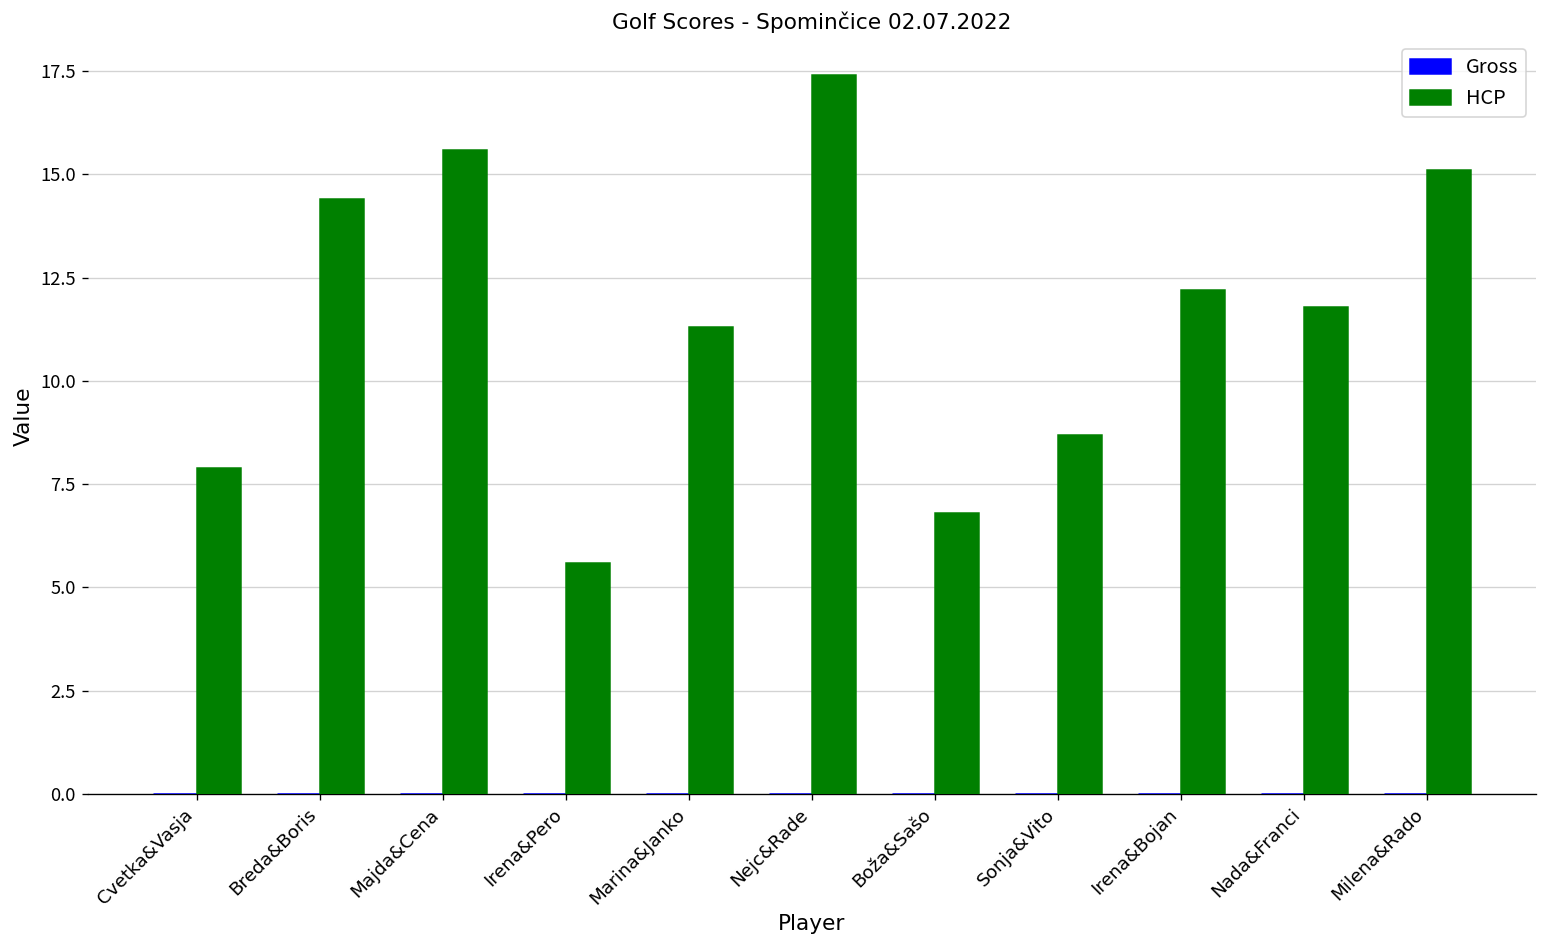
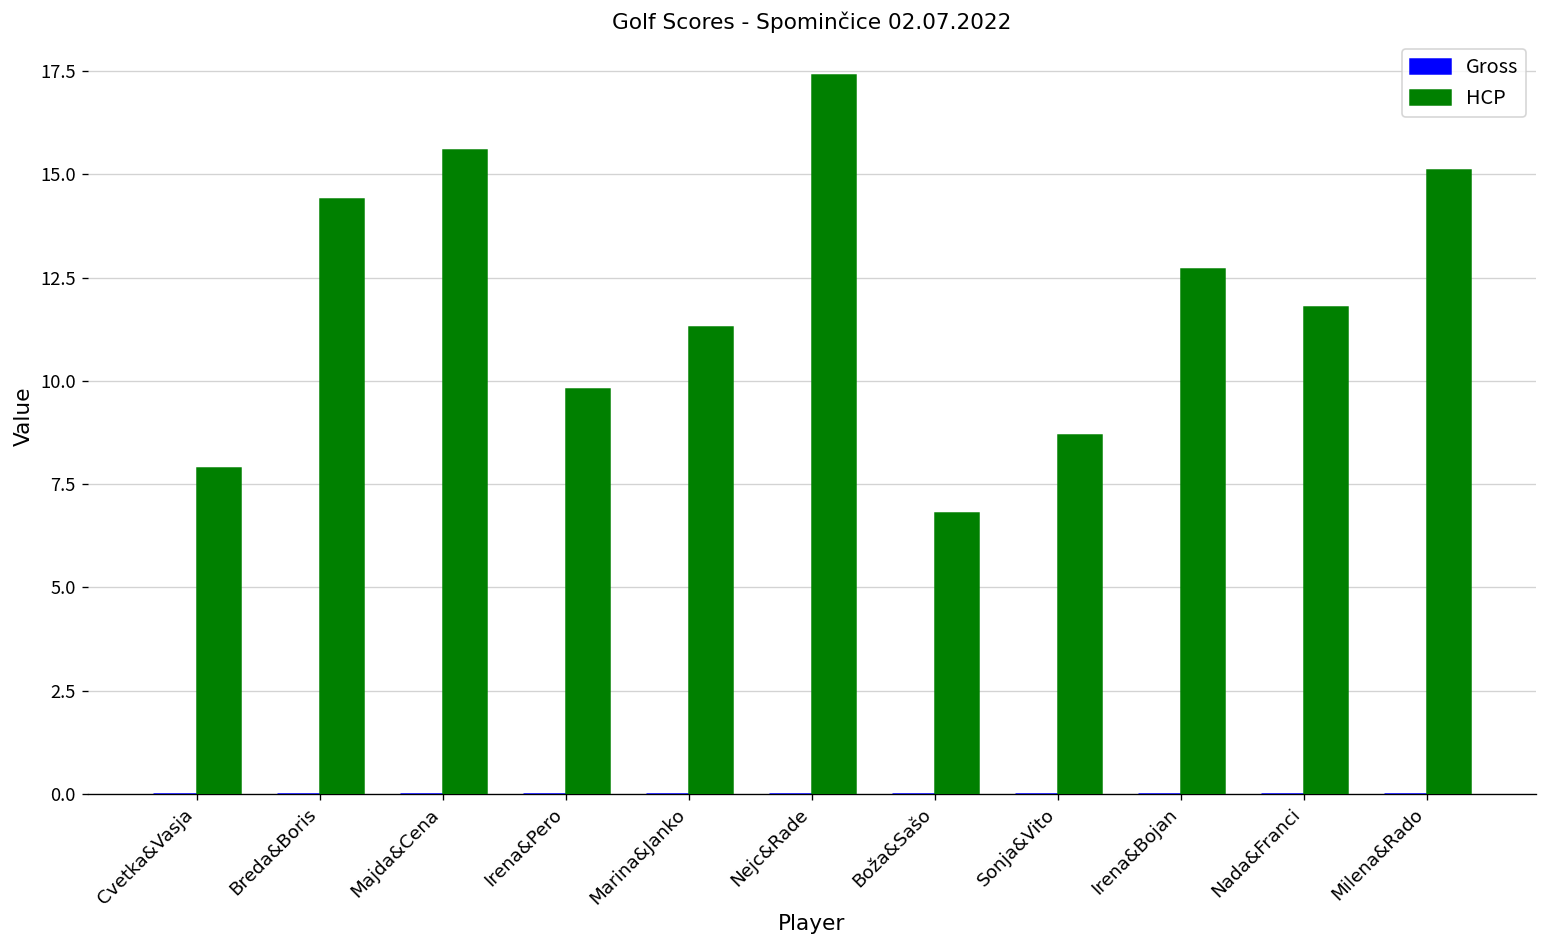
HCP, Irena&Pero: 5.6 -> 9.8
HCP, Irena&Bojan: 12.2 -> 12.7
